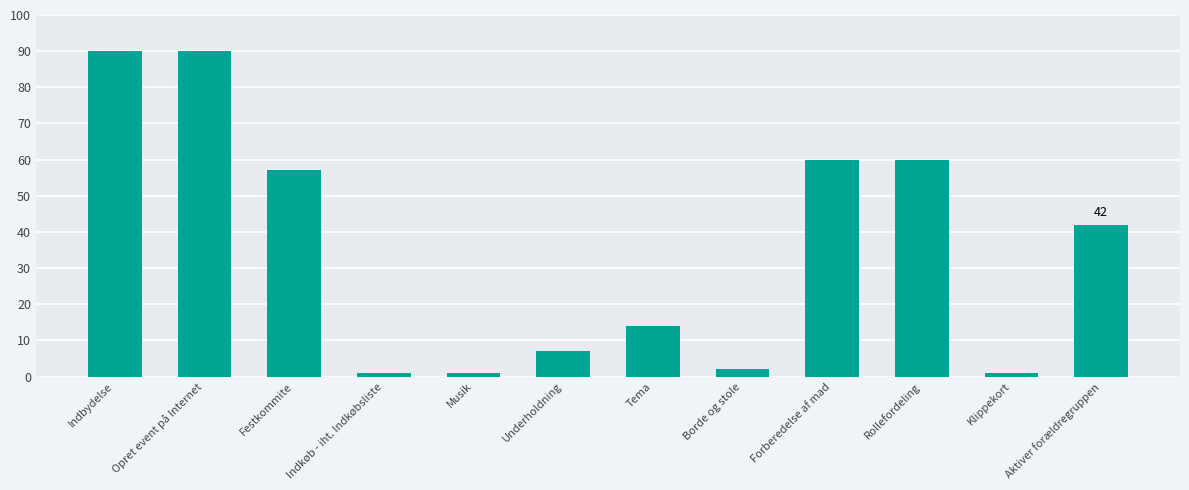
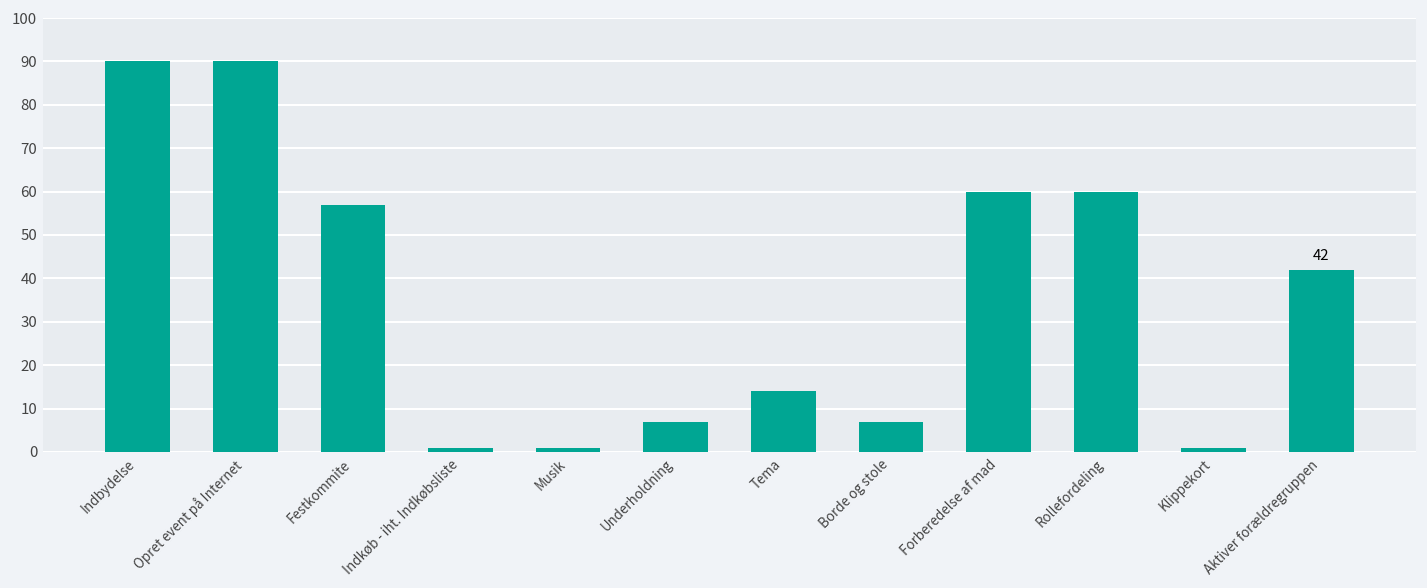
Borde og stole: 2 -> 7
